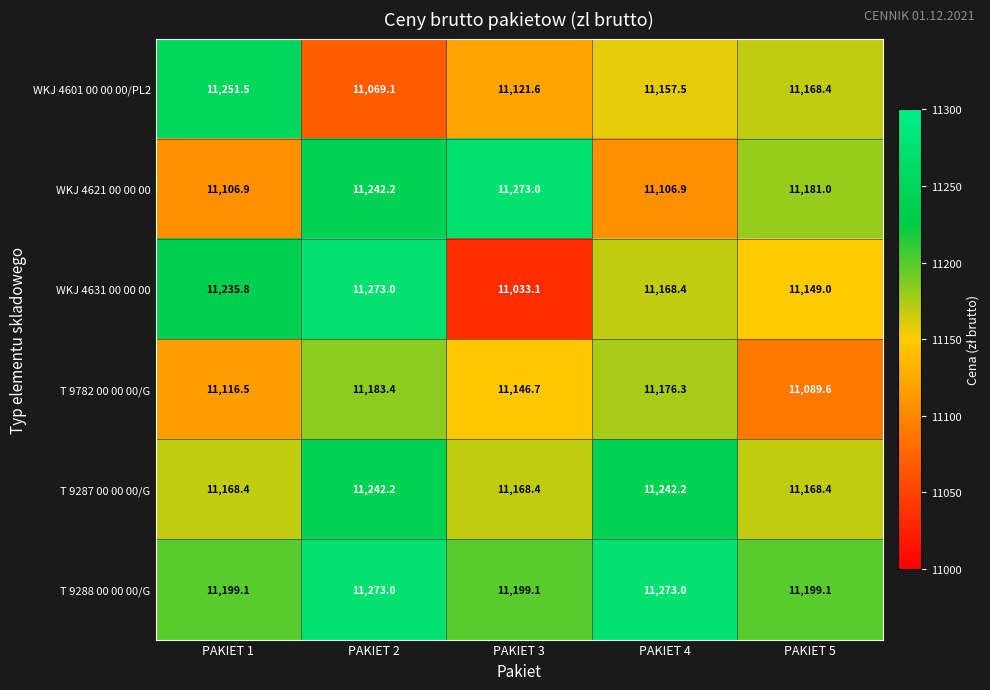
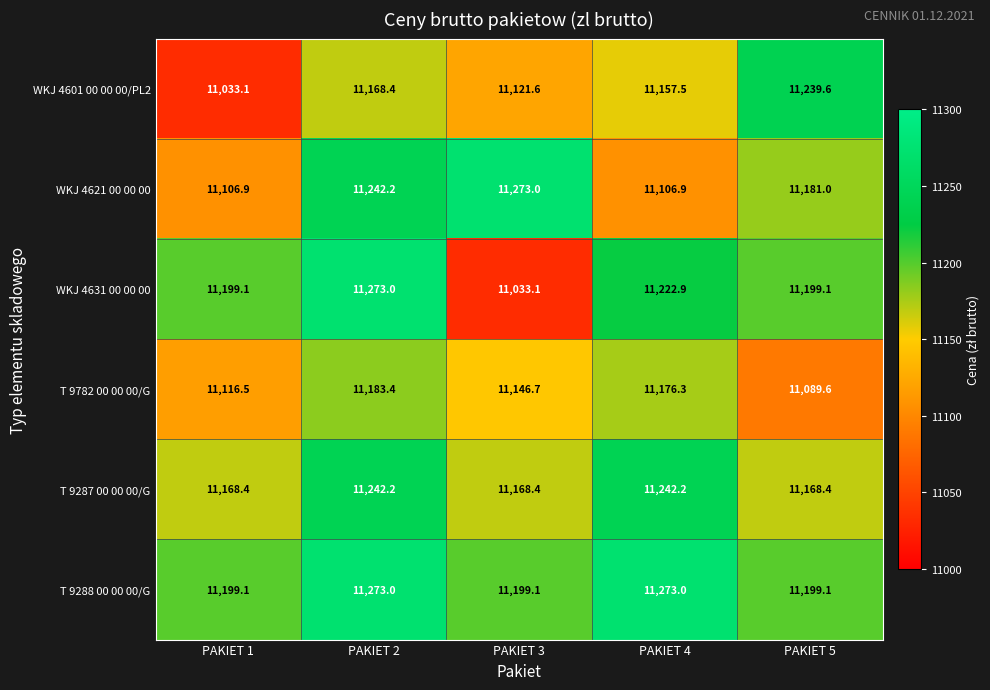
WKJ 4601 00 00 00/PL2, PAKIET 1: 11,251.5 -> 11,033.1
WKJ 4601 00 00 00/PL2, PAKIET 2: 11,069.1 -> 11,168.4
WKJ 4601 00 00 00/PL2, PAKIET 5: 11,168.4 -> 11,239.6
WKJ 4631 00 00 00, PAKIET 1: 11,235.8 -> 11,199.1
WKJ 4631 00 00 00, PAKIET 4: 11,168.4 -> 11,222.9
WKJ 4631 00 00 00, PAKIET 5: 11,149.0 -> 11,199.1
